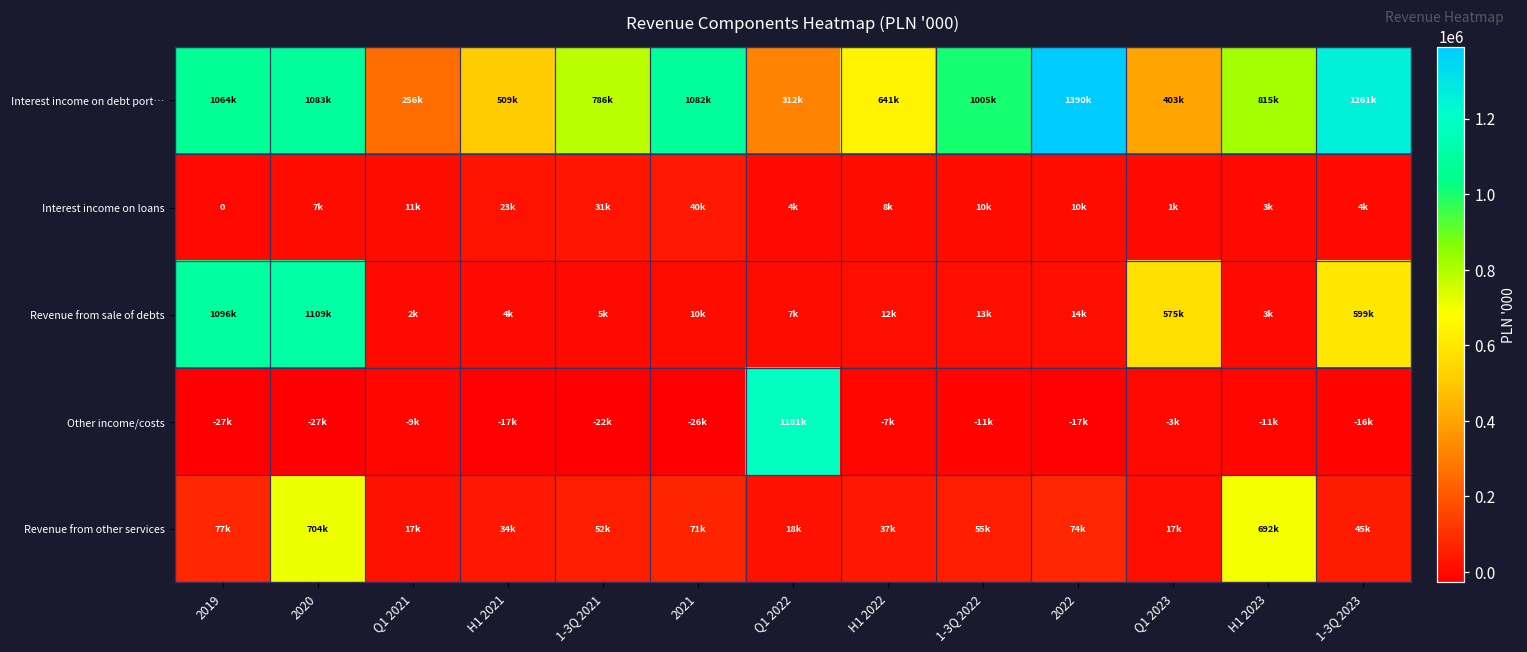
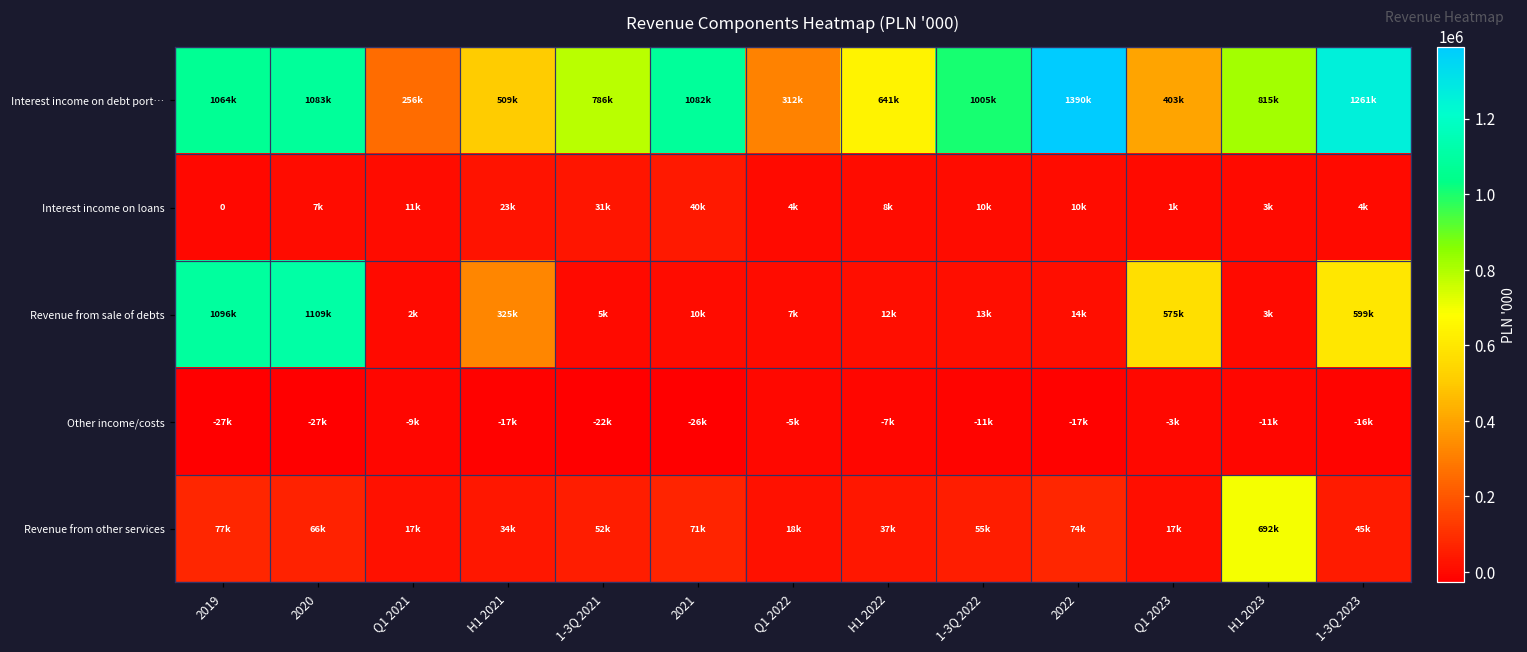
Revenue from sale of debts, H1 2021: 4k -> 325k
Other income/costs, Q1 2022: 1181k -> -5k
Revenue from other services, 2020: 704k -> 66k
